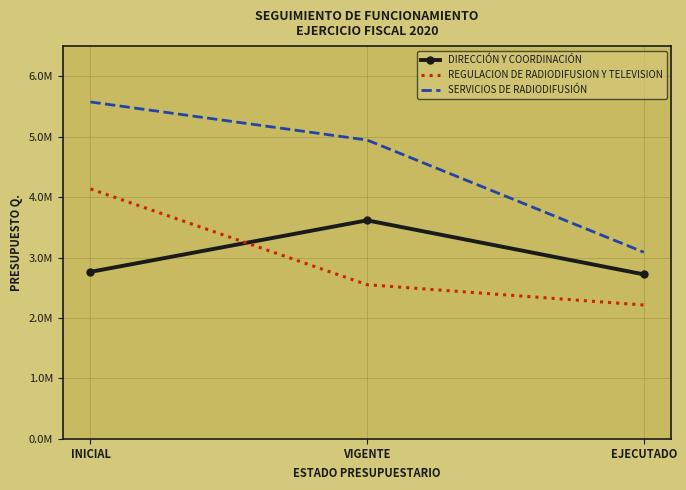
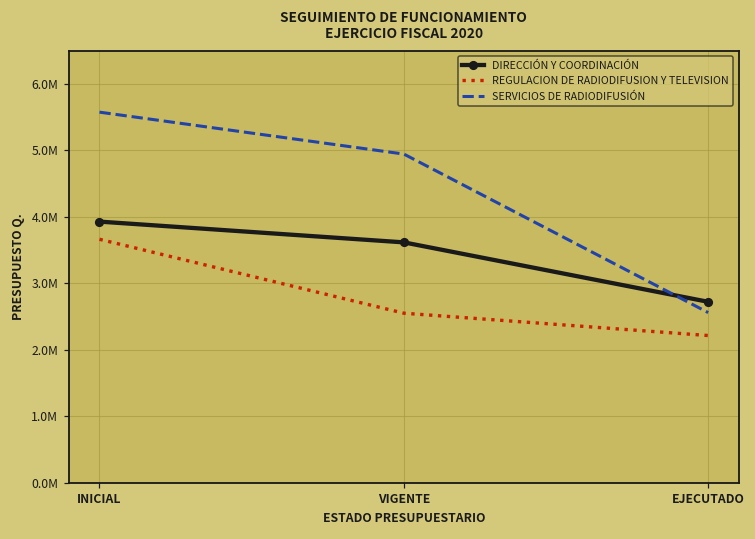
DIRECCIÓN Y COORDINACIÓN, INICIAL: 2800000 -> 3900000
REGULACION DE RADIODIFUSION Y TELEVISION, INICIAL: 4100000 -> 3700000
SERVICIOS DE RADIODIFUSIÓN, EJECUTADO: 3100000 -> 2600000
